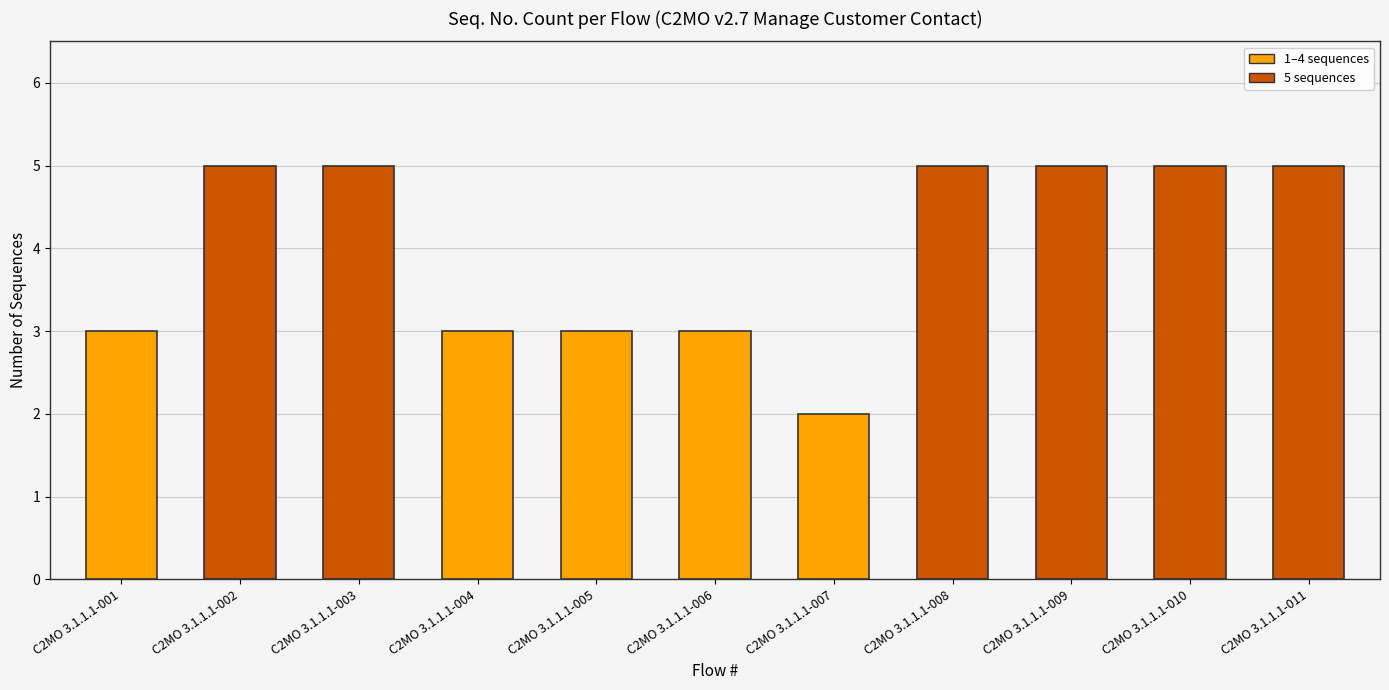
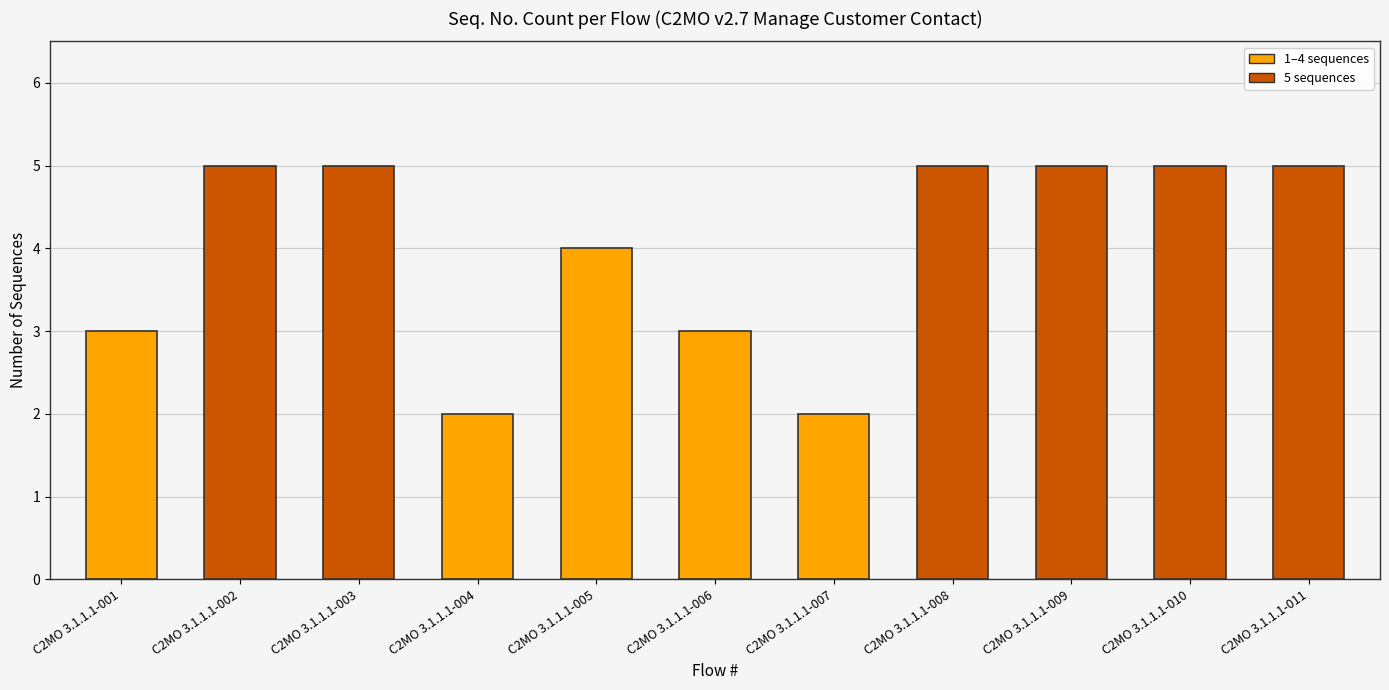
C2MO 3.1.1.1-004: 3 -> 2
C2MO 3.1.1.1-005: 3 -> 4
